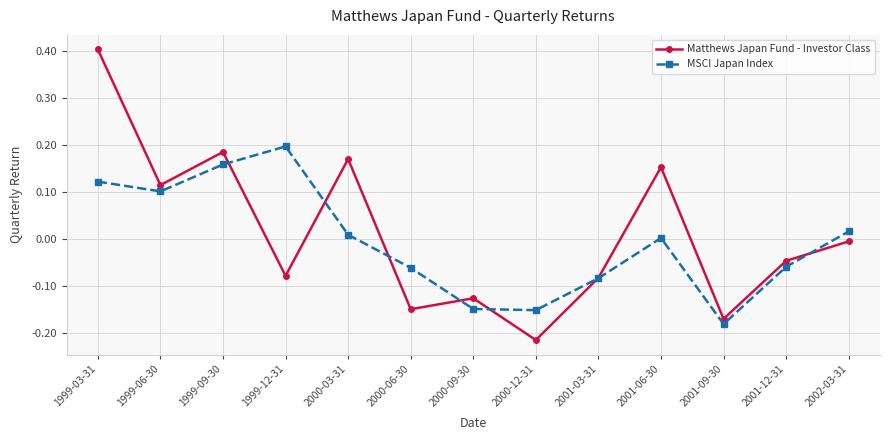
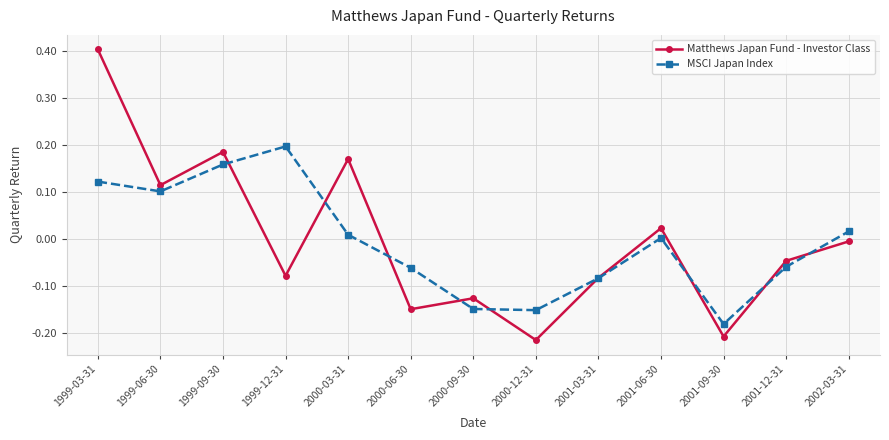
Matthews Japan Fund - Investor Class, 2001-06-30: 0.15 -> 0.02
Matthews Japan Fund - Investor Class, 2001-09-30: -0.17 -> -0.21
